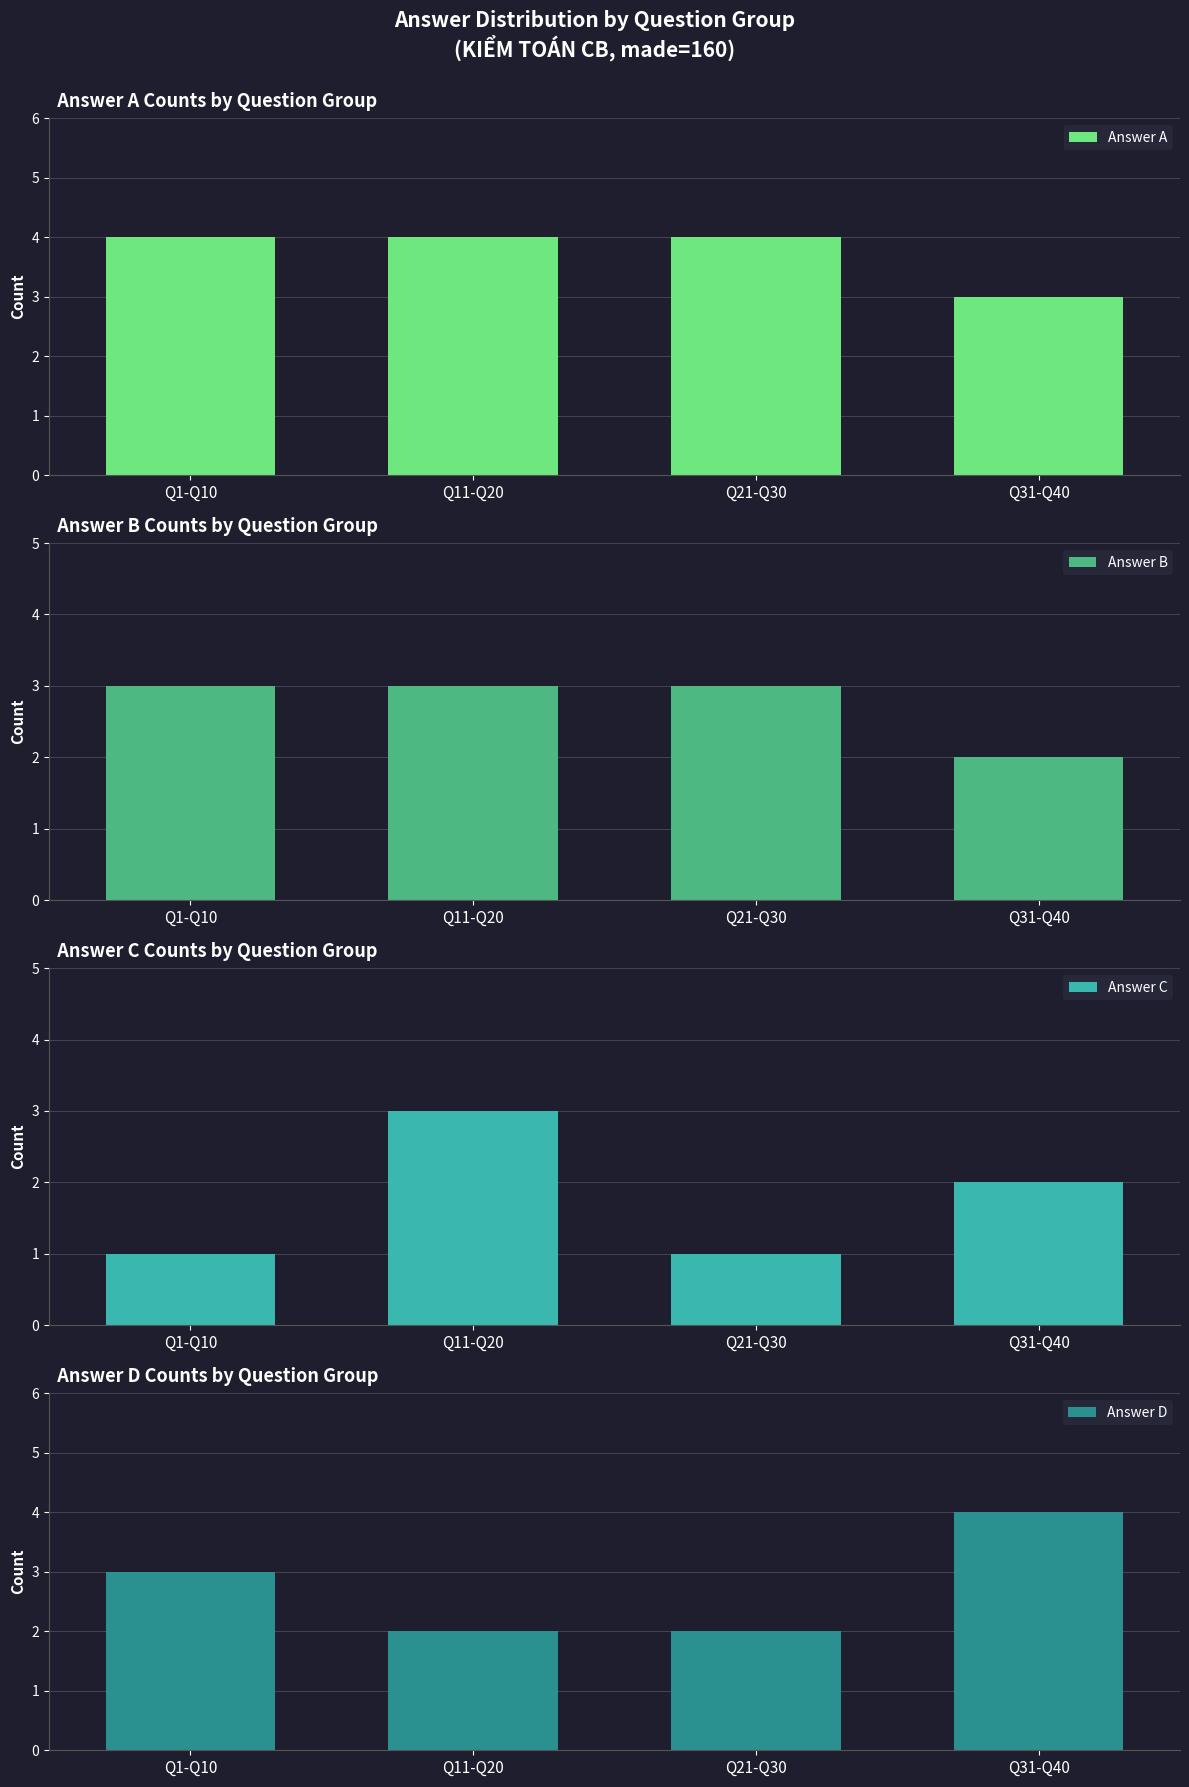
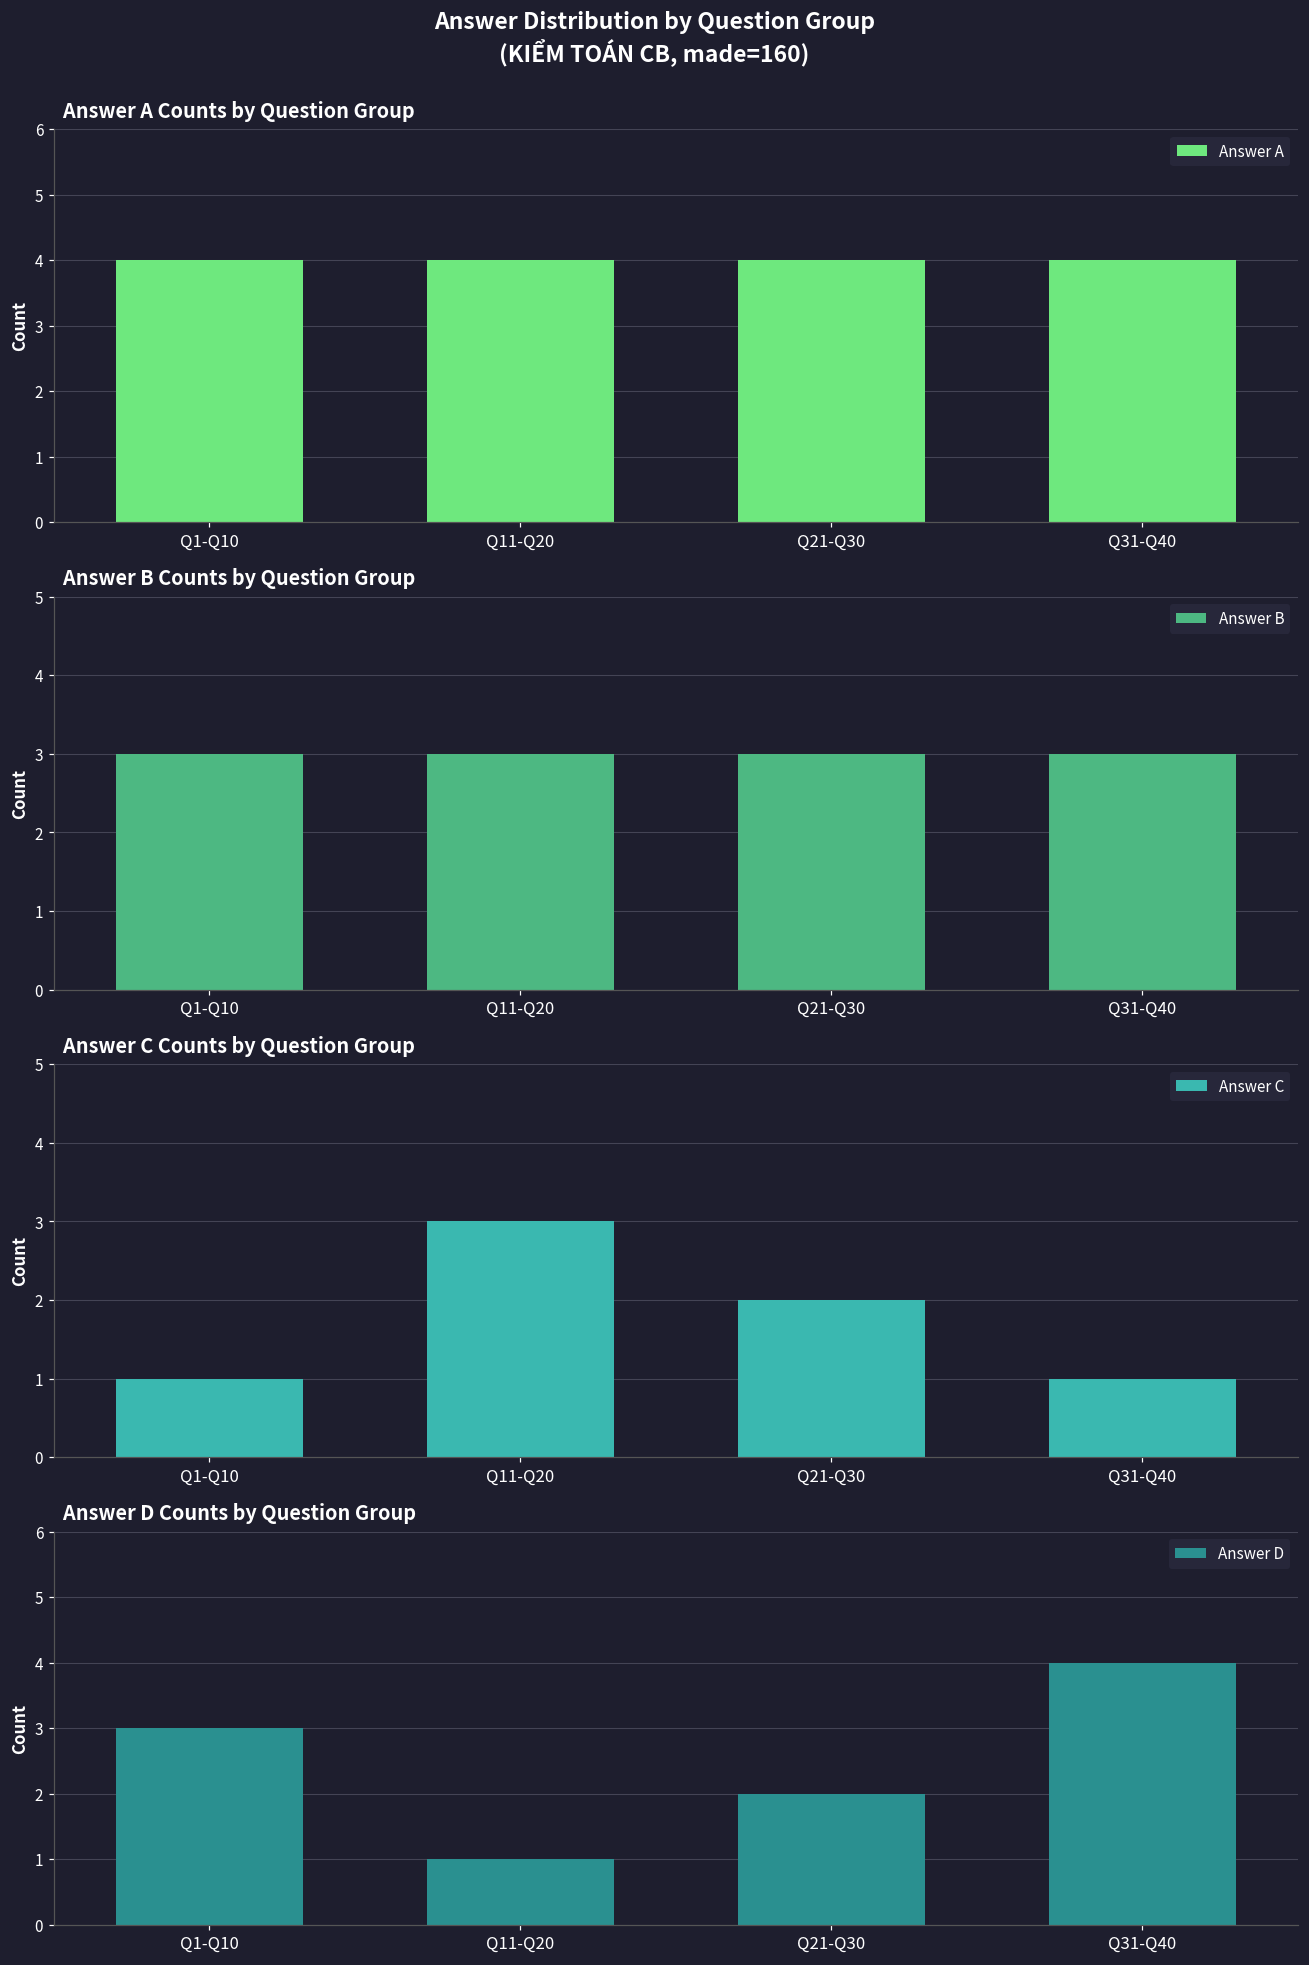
Answer A Counts by Question Group, Q31-Q40: 3 -> 4
Answer B Counts by Question Group, Q31-Q40: 2 -> 3
Answer C Counts by Question Group, Q21-Q30: 1 -> 2
Answer C Counts by Question Group, Q31-Q40: 2 -> 1
Answer D Counts by Question Group, Q11-Q20: 2 -> 1
